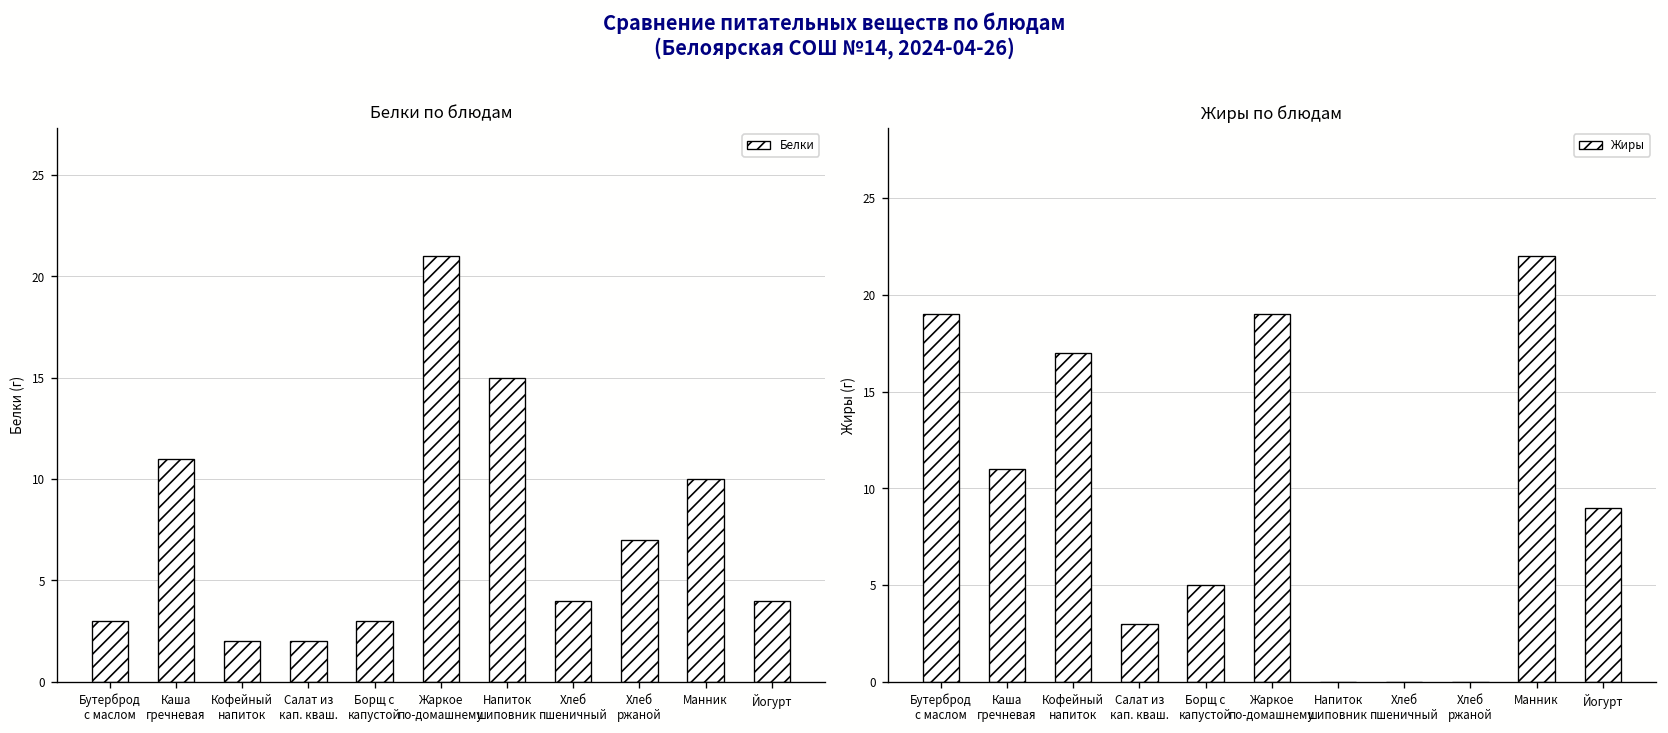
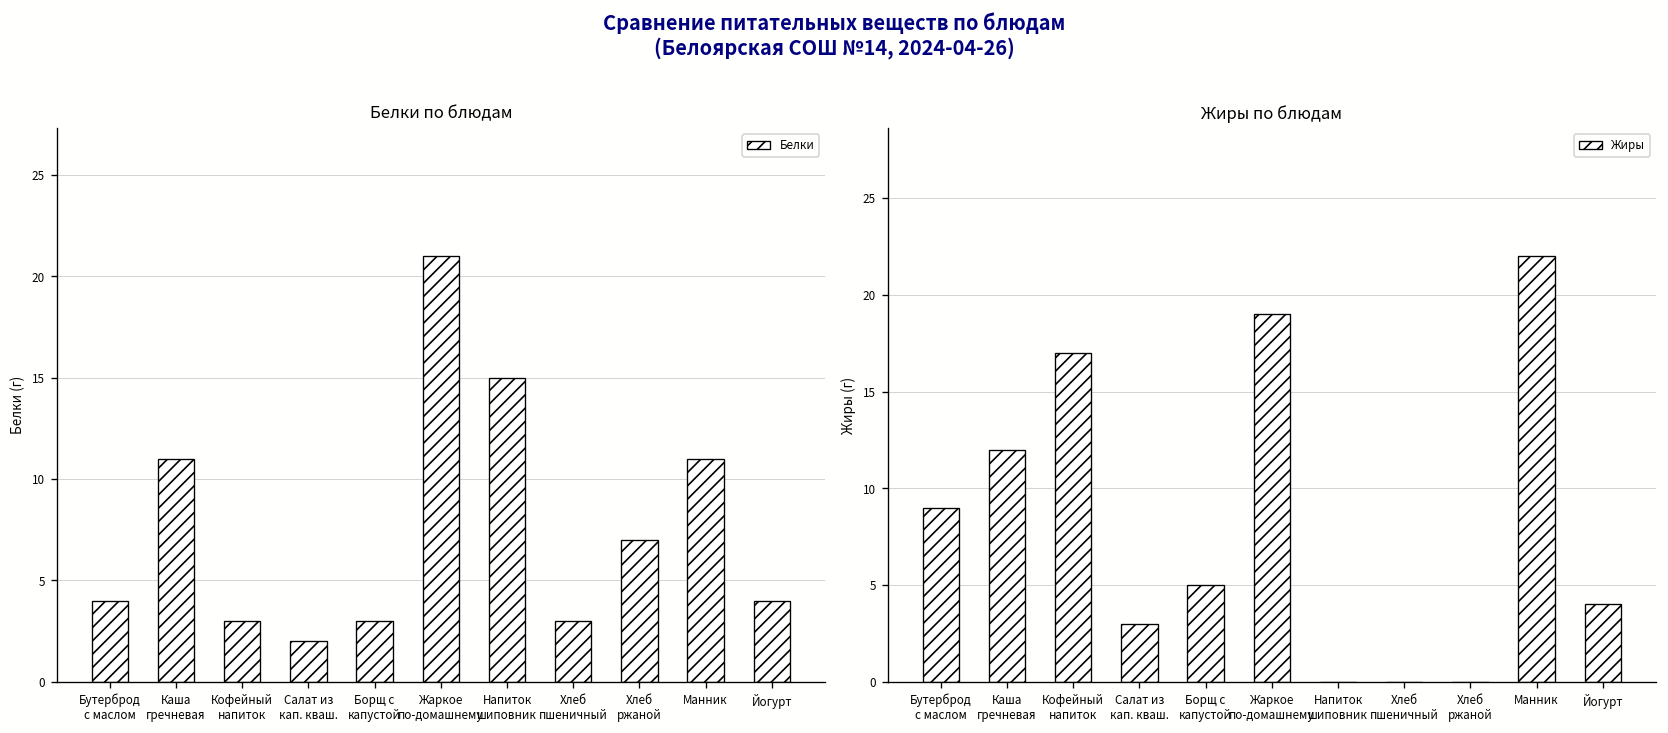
Белки по блюдам, Бутерброд с маслом: 3 -> 4
Белки по блюдам, Кофейный напиток: 2 -> 3
Белки по блюдам, Хлеб пшеничный: 4 -> 3
Белки по блюдам, Манник: 10 -> 11
Жиры по блюдам, Бутерброд с маслом: 19 -> 9
Жиры по блюдам, Каша гречневая: 11 -> 12
Жиры по блюдам, Йогурт: 9 -> 4
